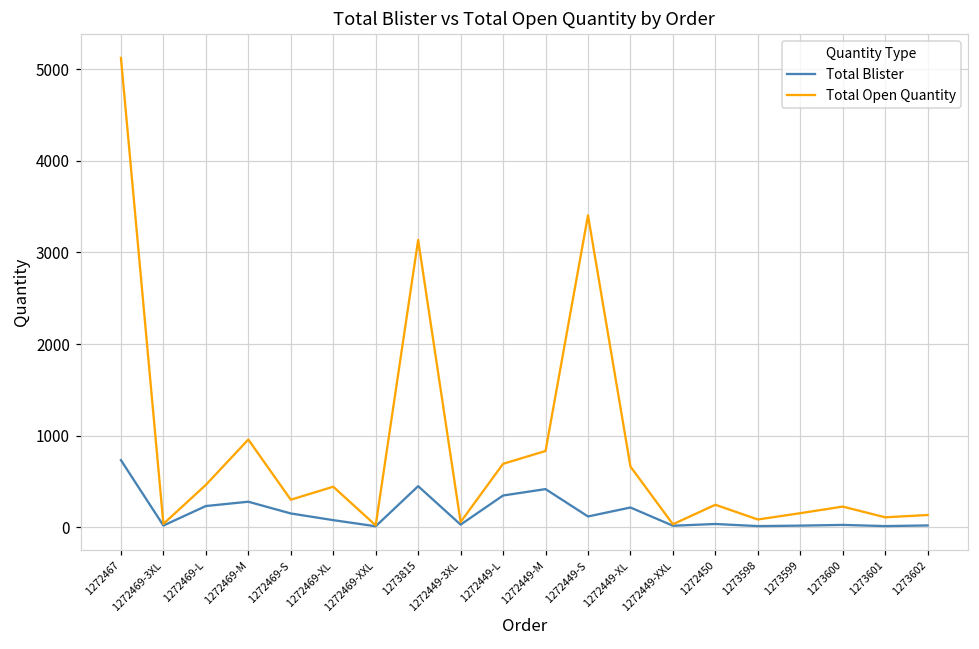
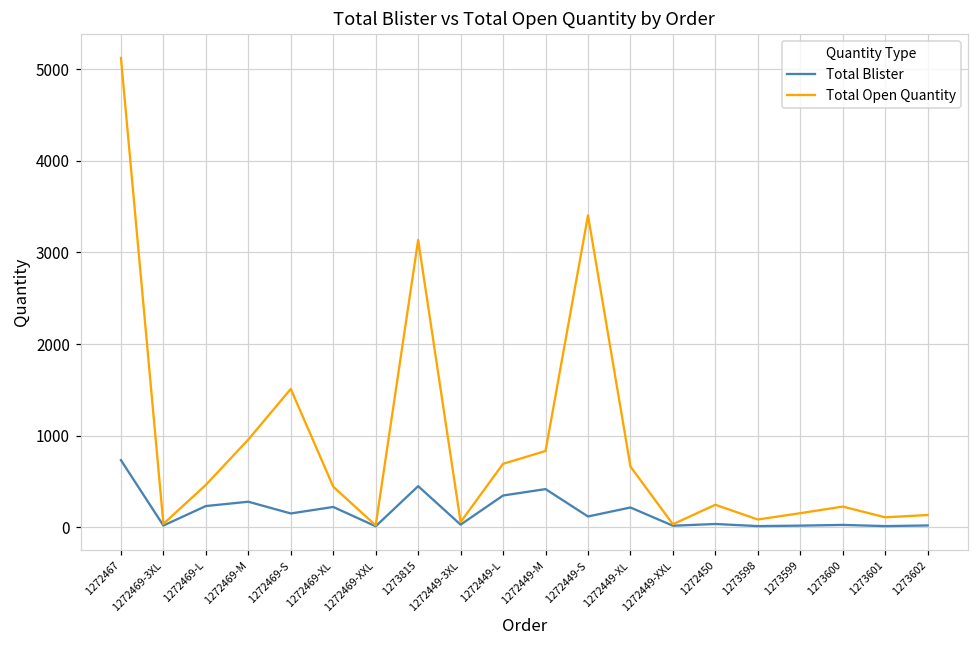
Total Open Quantity, 1272469-S: 300 -> 1500
Total Blister, 1272469-XL: 100 -> 200
